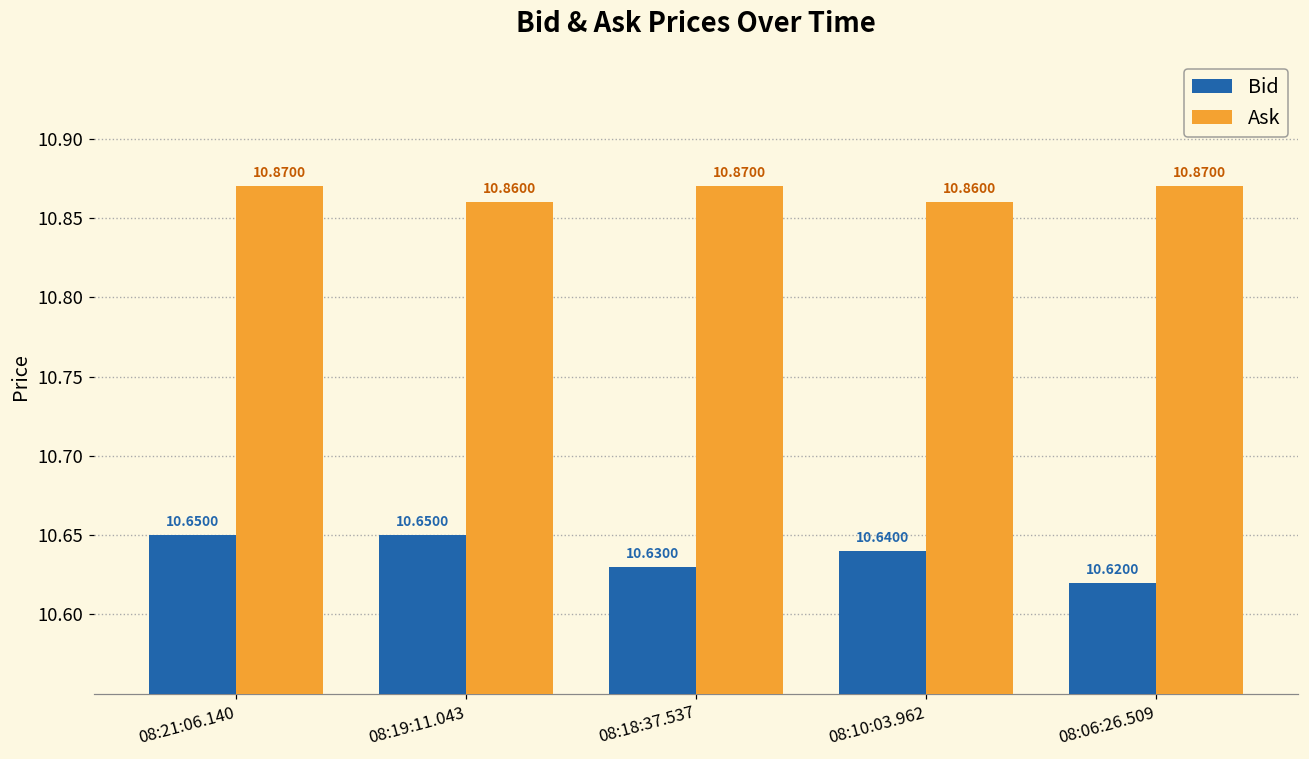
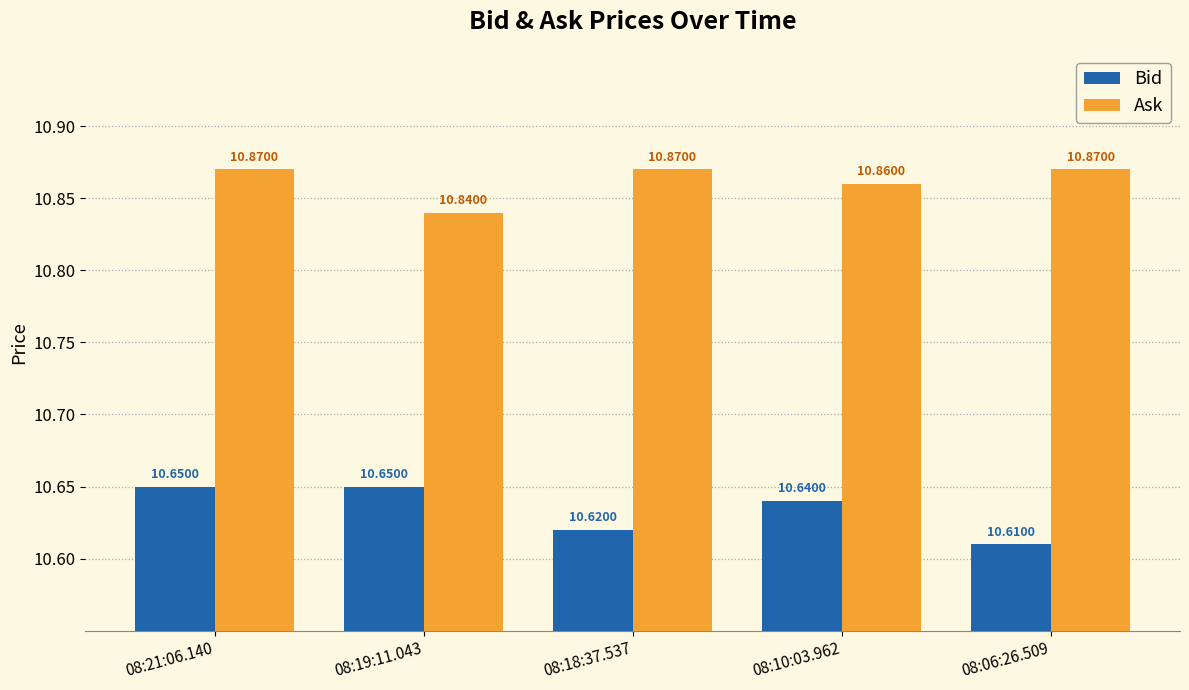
Ask, 08:19:11.043: 10.8600 -> 10.8400
Bid, 08:18:37.537: 10.6300 -> 10.6200
Bid, 08:06:26.509: 10.6200 -> 10.6100
